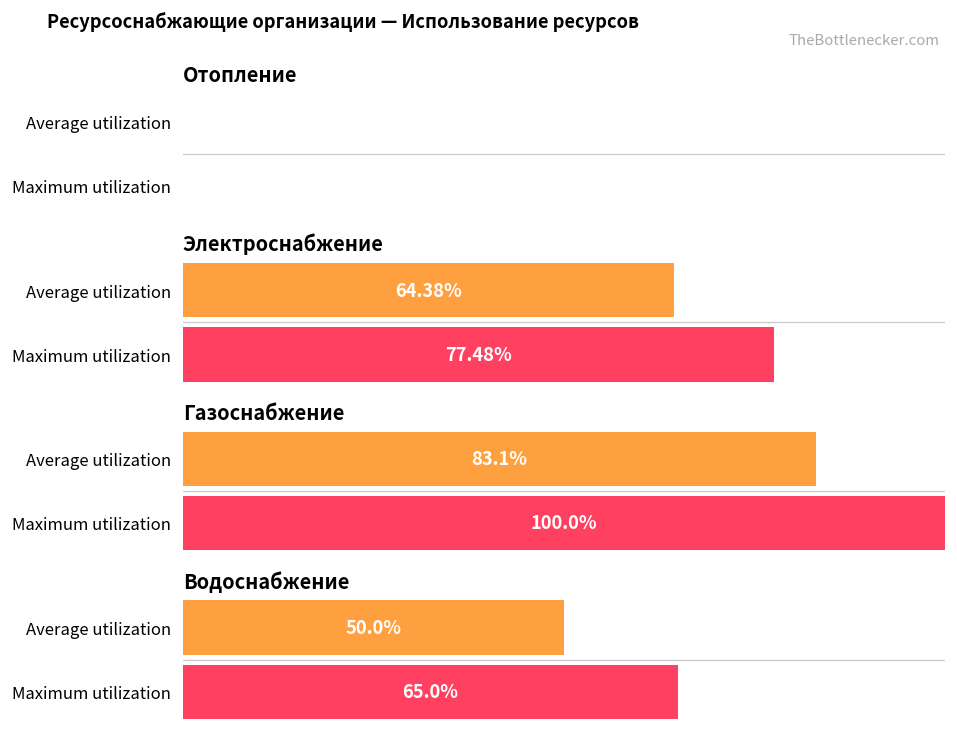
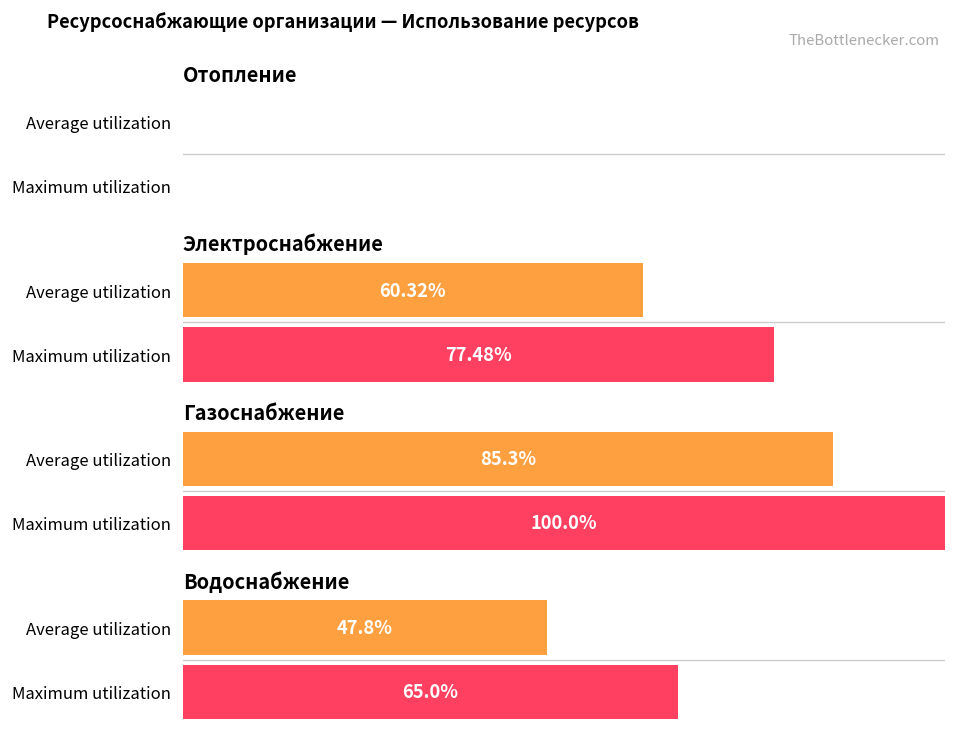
Электроснабжение, Average utilization: 64.38% -> 60.32%
Газоснабжение, Average utilization: 83.1% -> 85.3%
Водоснабжение, Average utilization: 50.0% -> 47.8%
